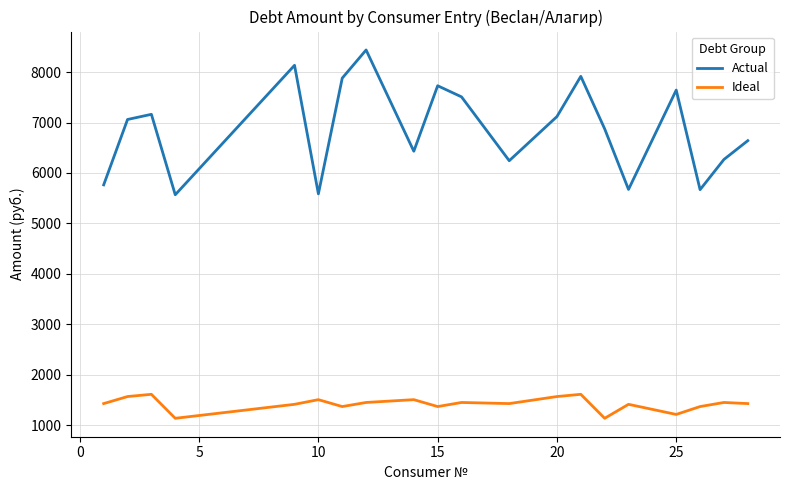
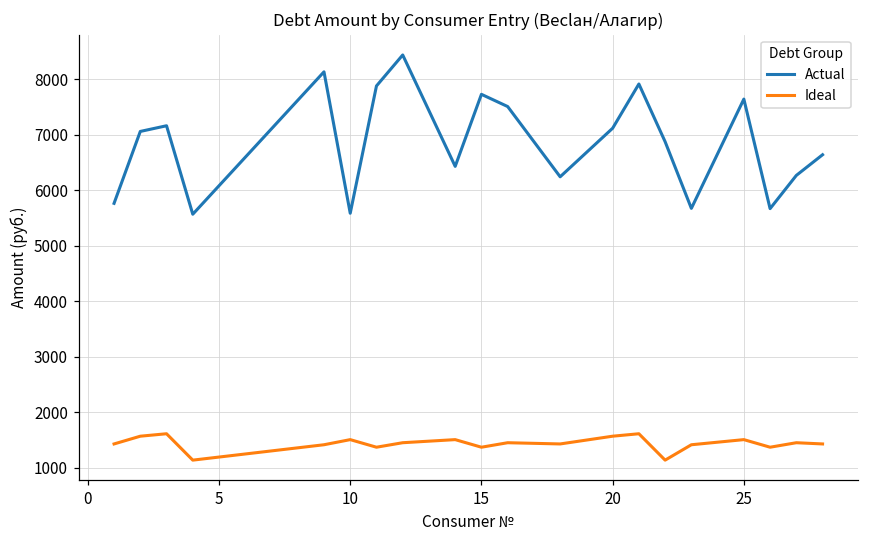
Ideal, 25: 1200 -> 1500
